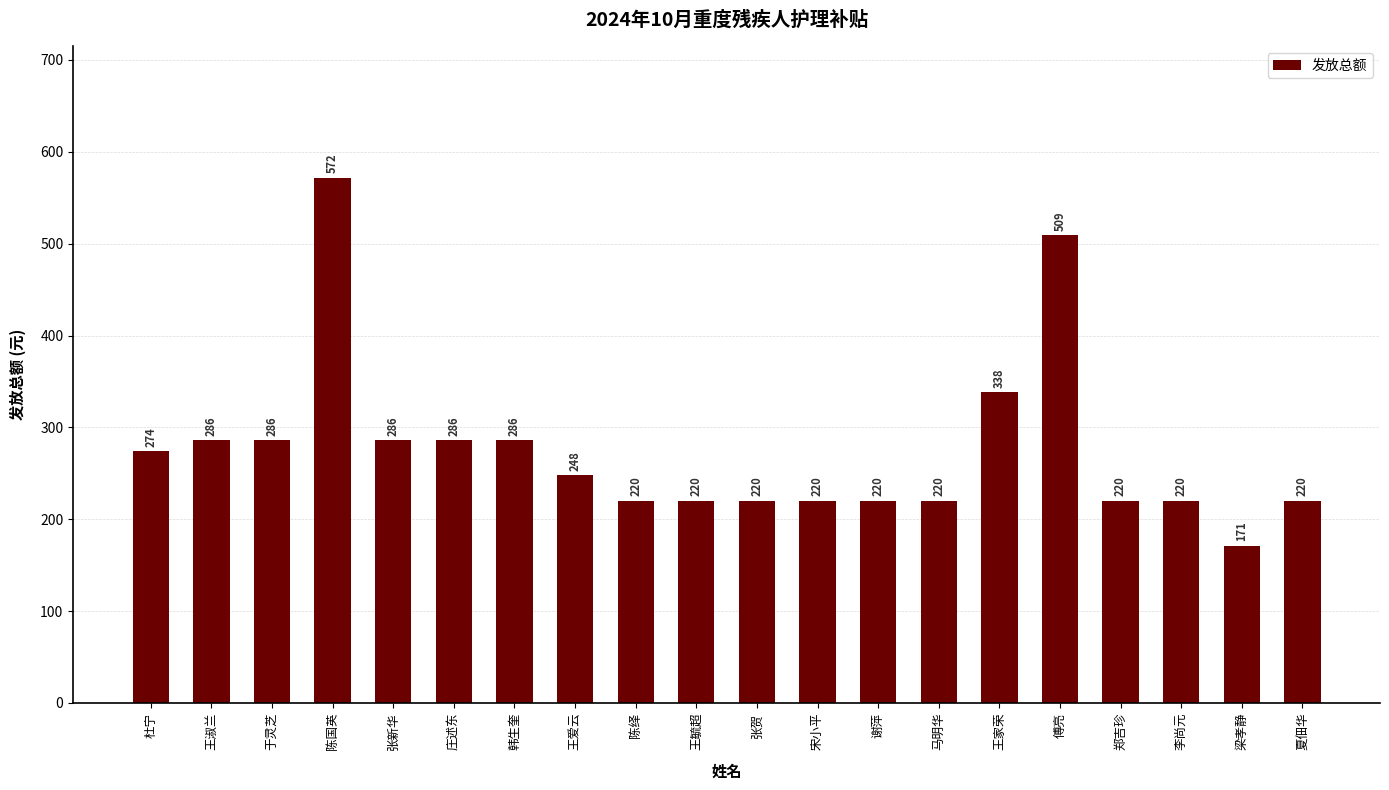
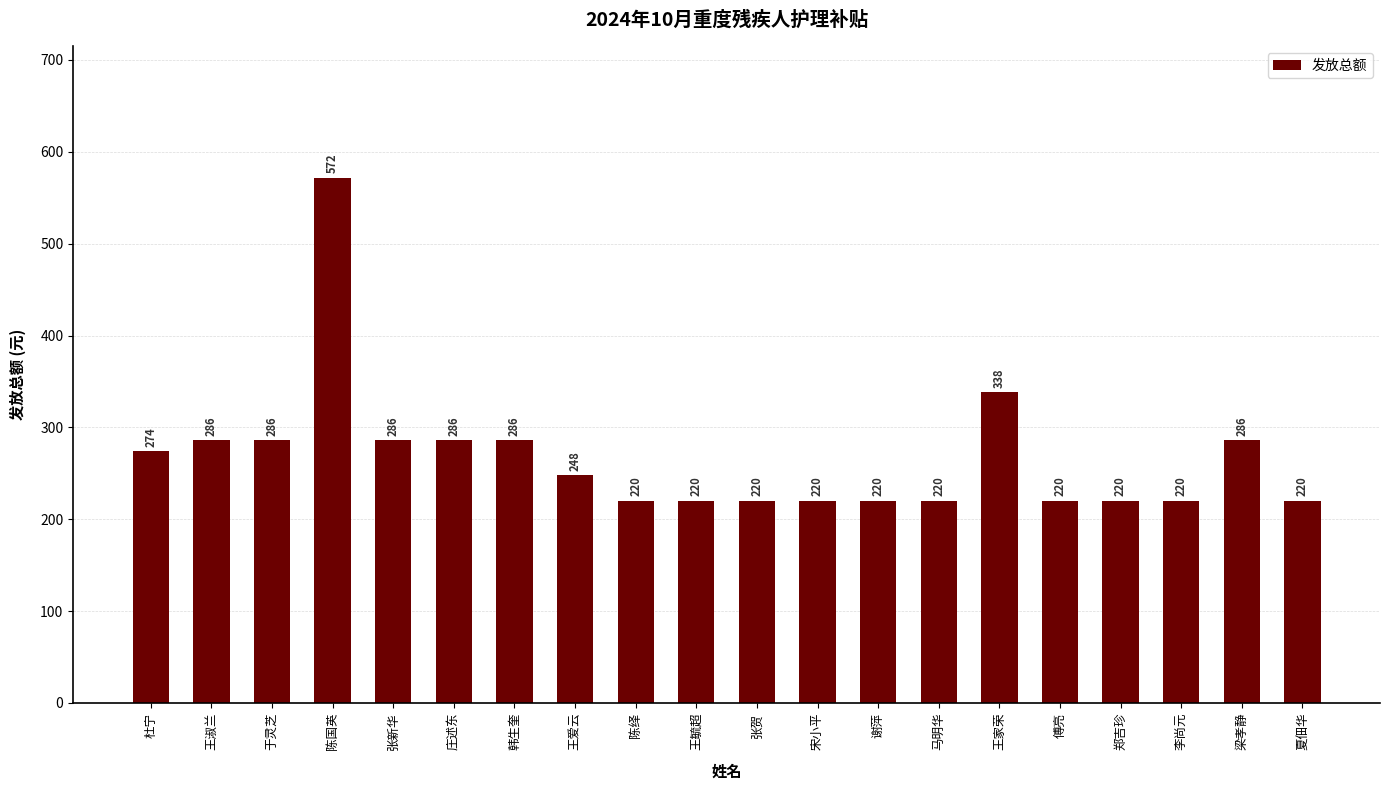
傅亮: 509 -> 220
梁孝静: 171 -> 286
